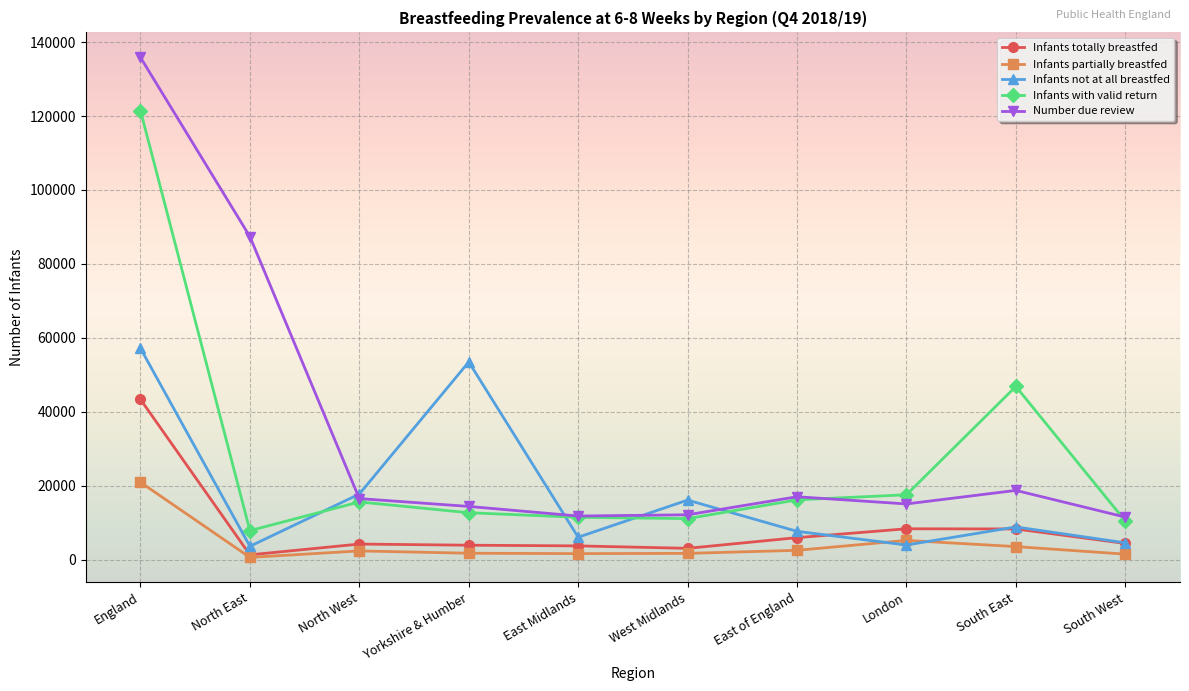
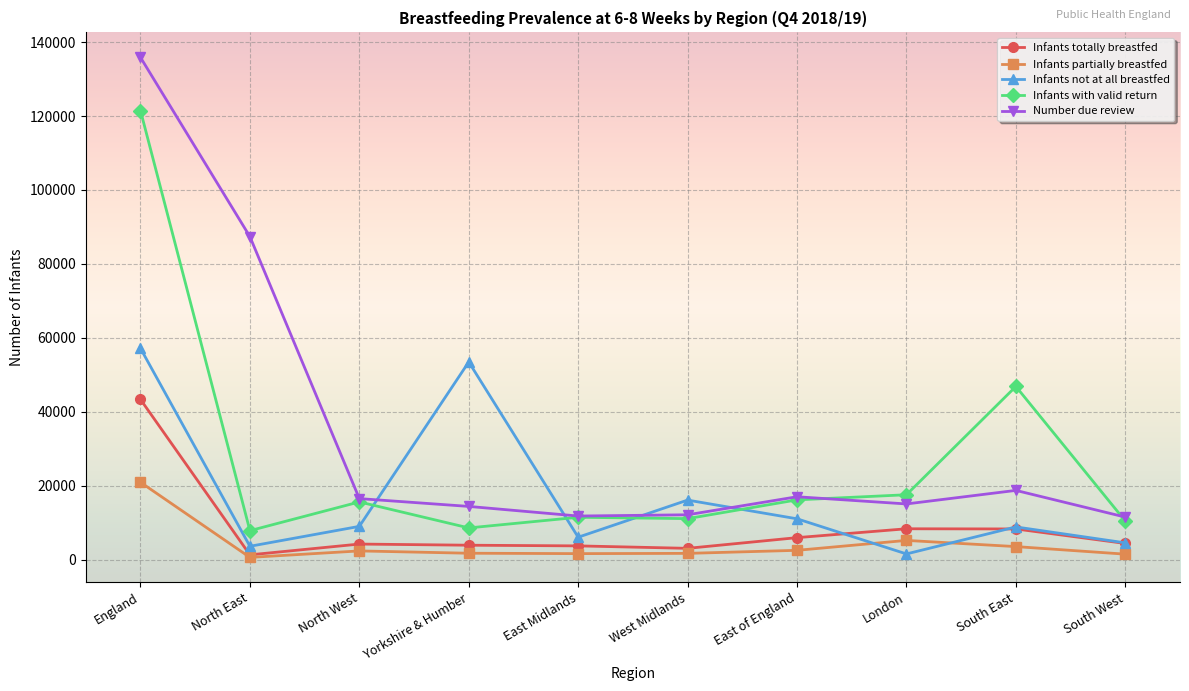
Infants not at all breastfed, North West: 18000 -> 9000
Infants with valid return, Yorkshire & Humber: 13000 -> 9000
Infants not at all breastfed, East of England: 8000 -> 11000
Infants not at all breastfed, London: 4000 -> 2000
